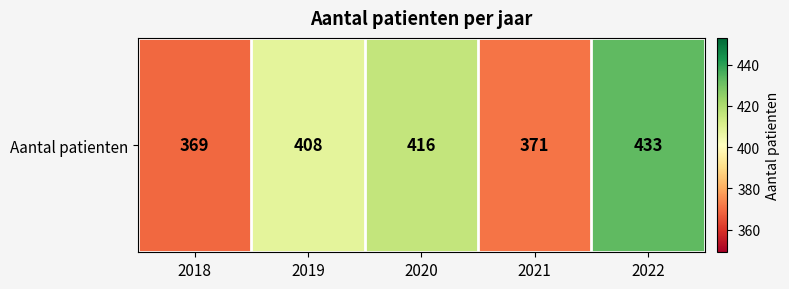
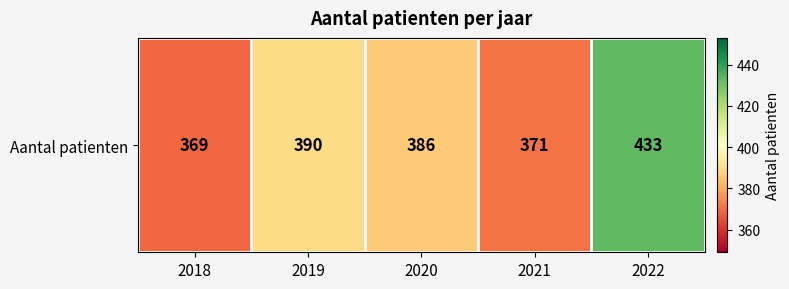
Aantal patienten, 2019: 408 -> 390
Aantal patienten, 2020: 416 -> 386
